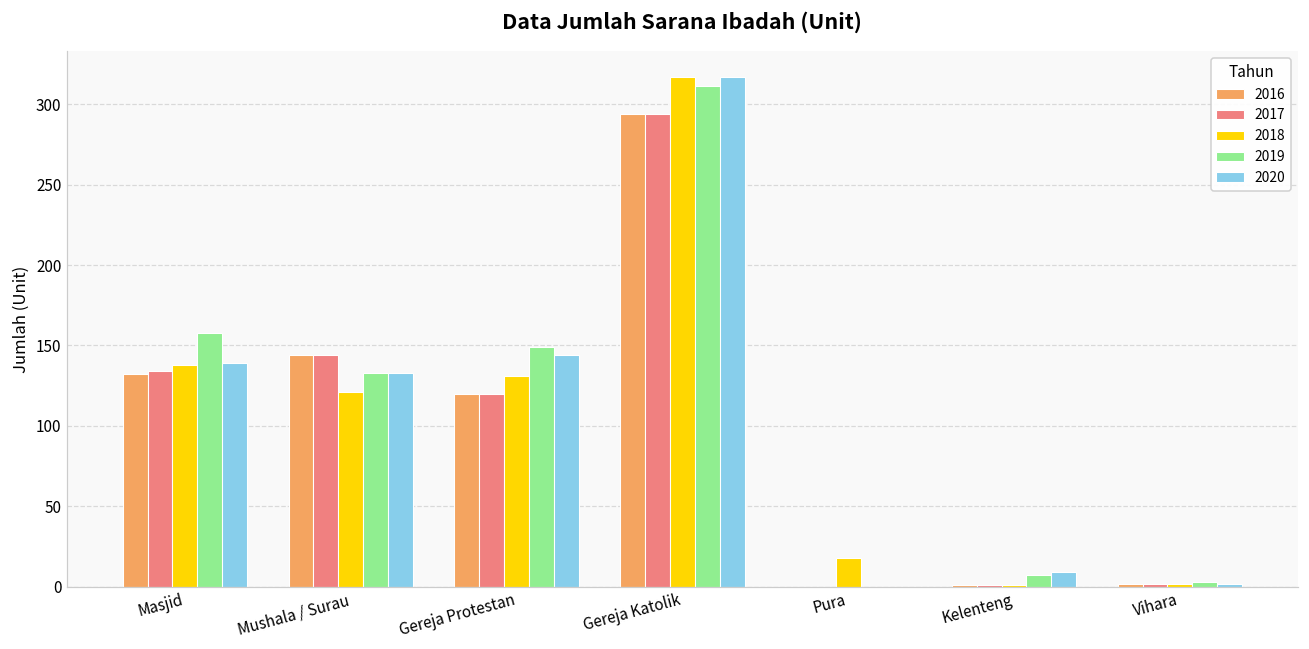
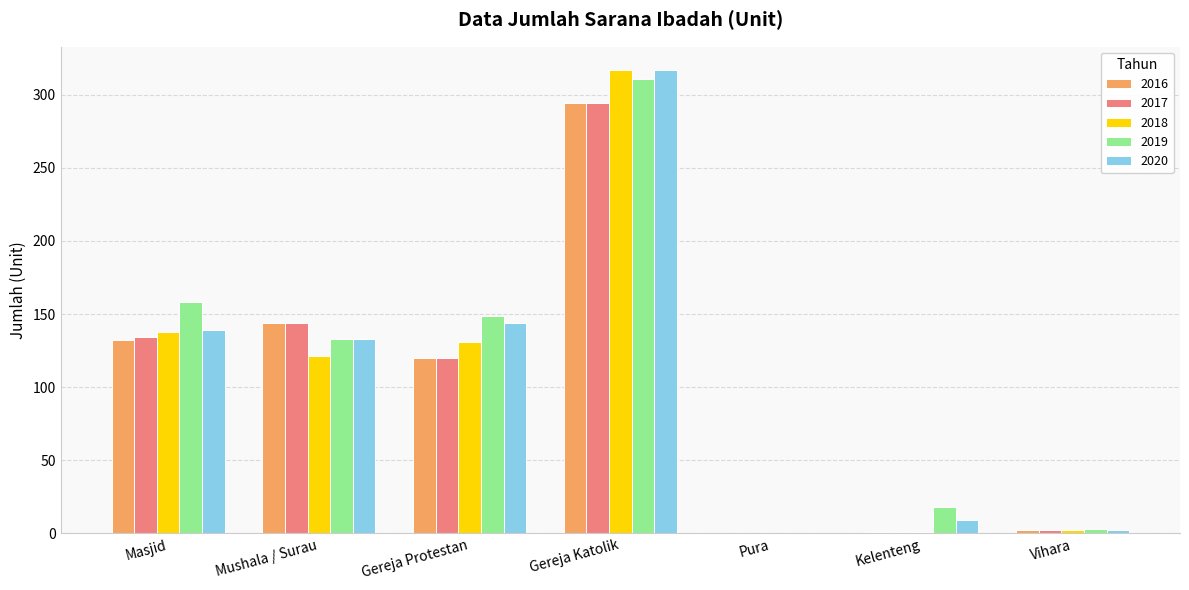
2018, Pura: 18 -> 0
2019, Kelenteng: 7 -> 18
